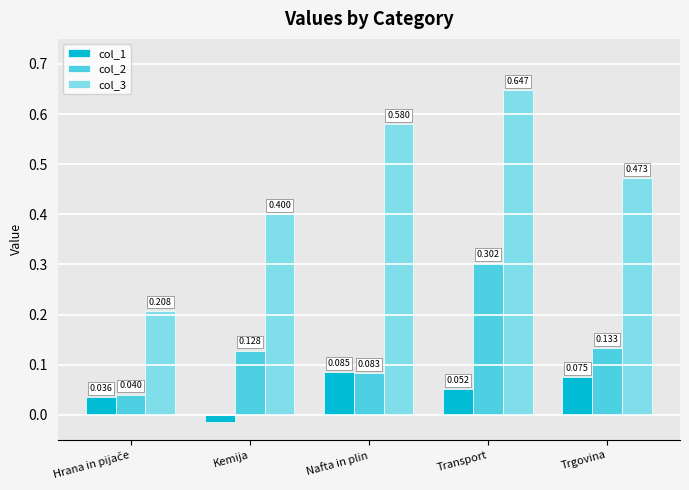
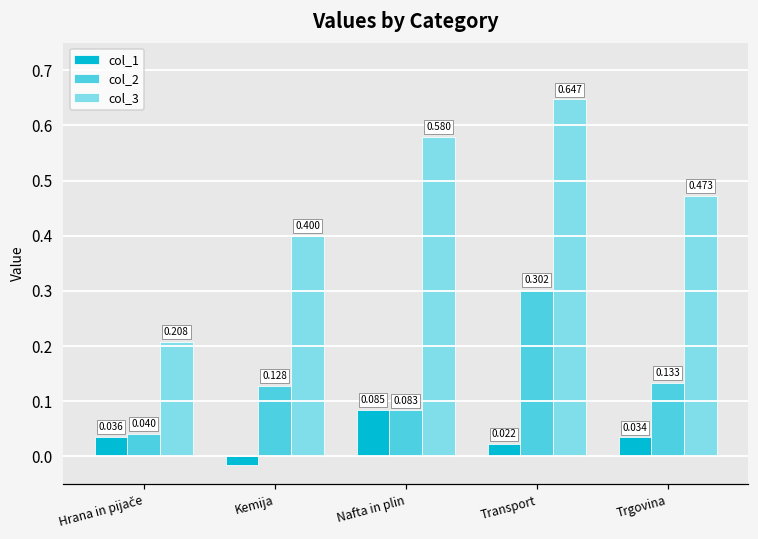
col_1, Transport: 0.052 -> 0.022
col_1, Trgovina: 0.075 -> 0.034
